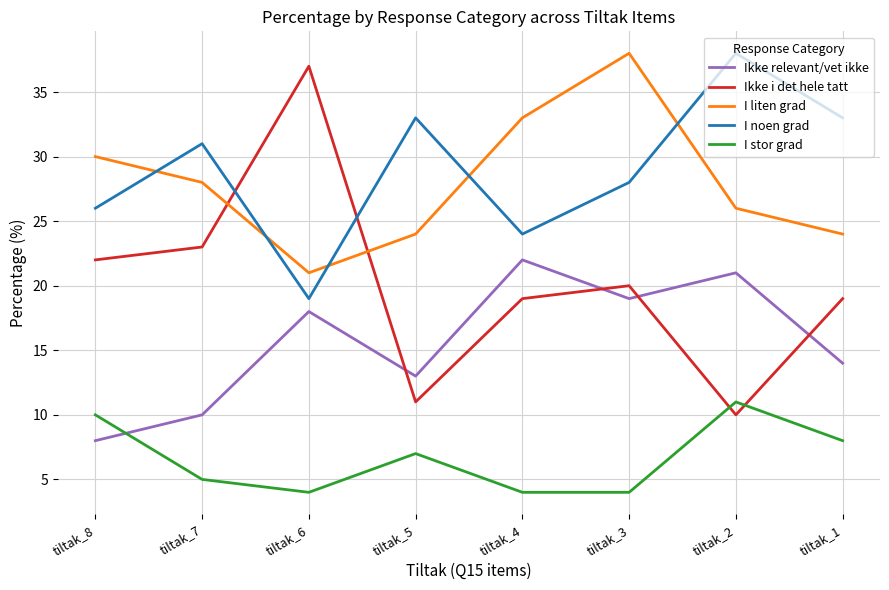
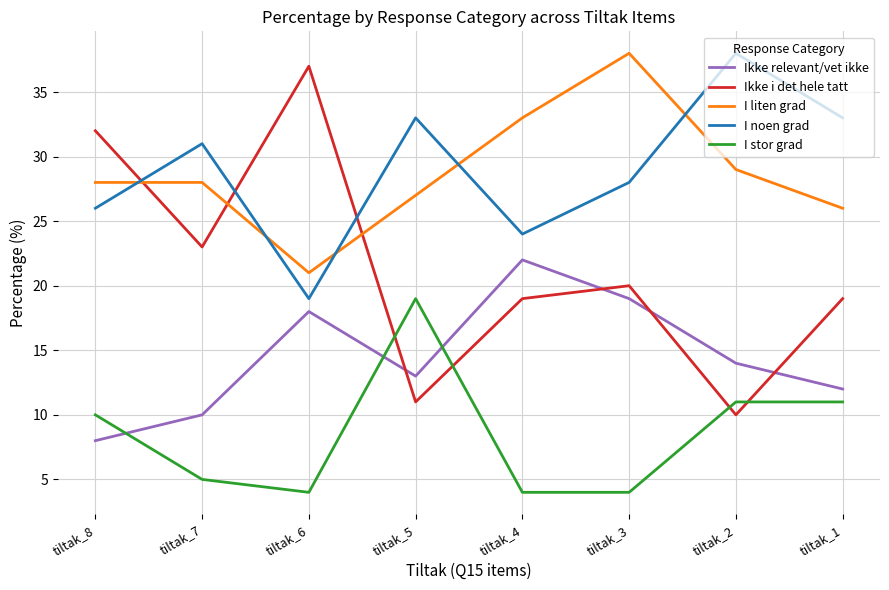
Ikke i det hele tatt, tiltak_8: 22 -> 32
I liten grad, tiltak_8: 30 -> 28
I liten grad, tiltak_5: 24 -> 27
I stor grad, tiltak_5: 7 -> 19
Ikke relevant/vet ikke, tiltak_2: 21 -> 14
I liten grad, tiltak_2: 26 -> 29
Ikke relevant/vet ikke, tiltak_1: 14 -> 12
I liten grad, tiltak_1: 24 -> 26
I stor grad, tiltak_1: 8 -> 11
